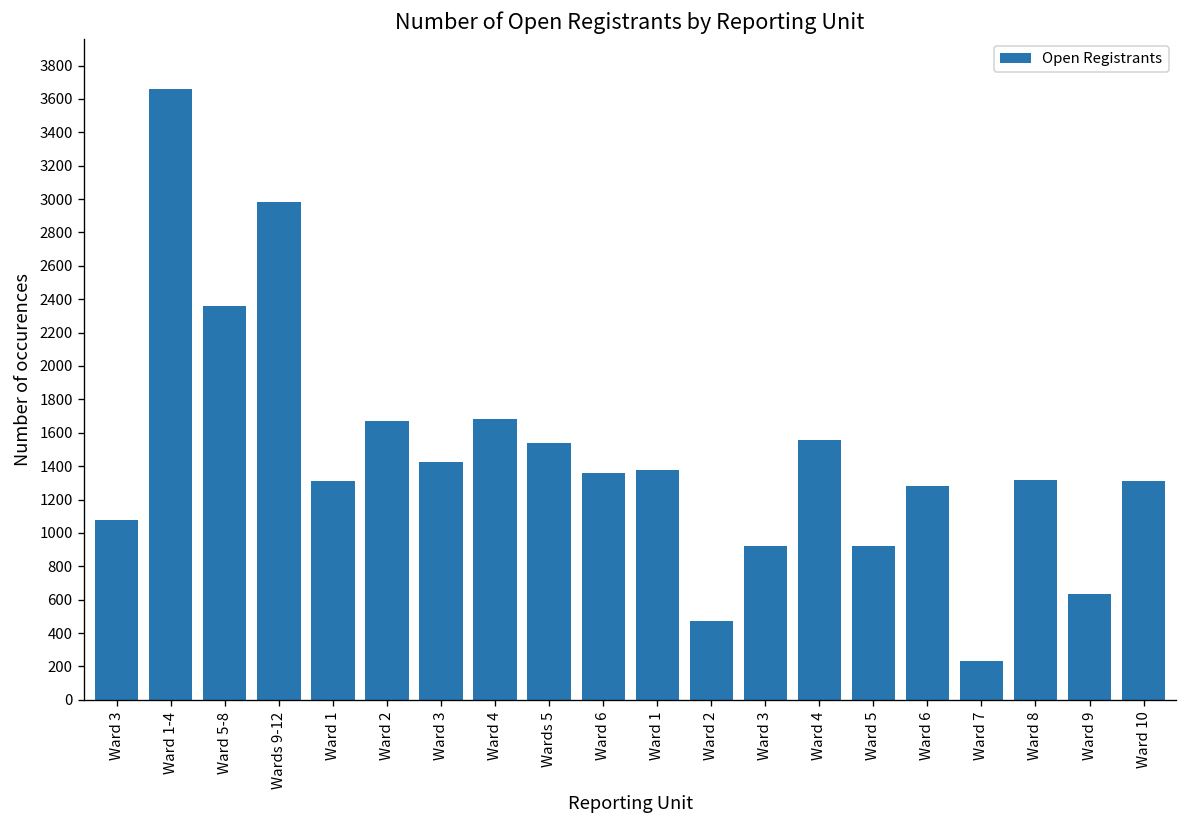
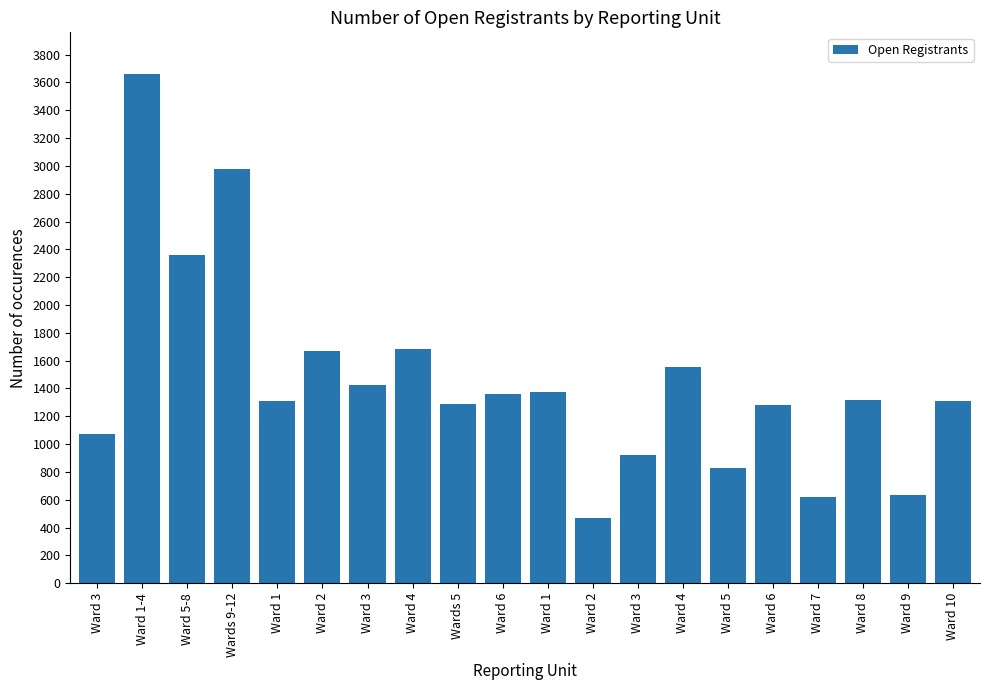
Wards 5: 1540 -> 1290
Ward 5: 920 -> 830
Ward 7: 230 -> 620
